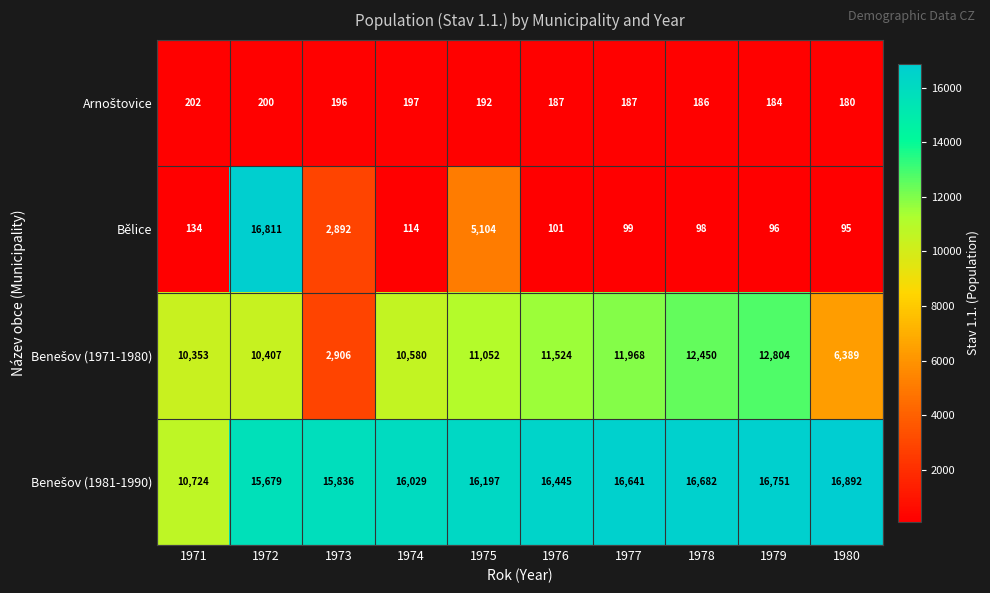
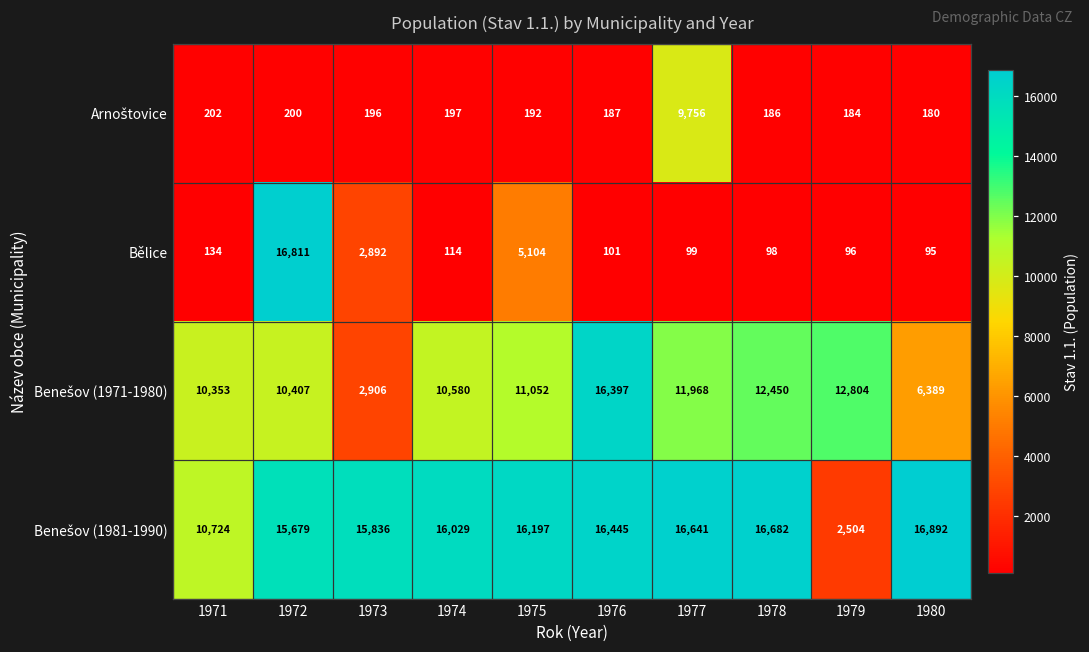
Arnoštovice, 1977: 187 -> 9,756
Benešov (1971-1980), 1976: 11,524 -> 16,397
Benešov (1981-1990), 1979: 16,751 -> 2,504
